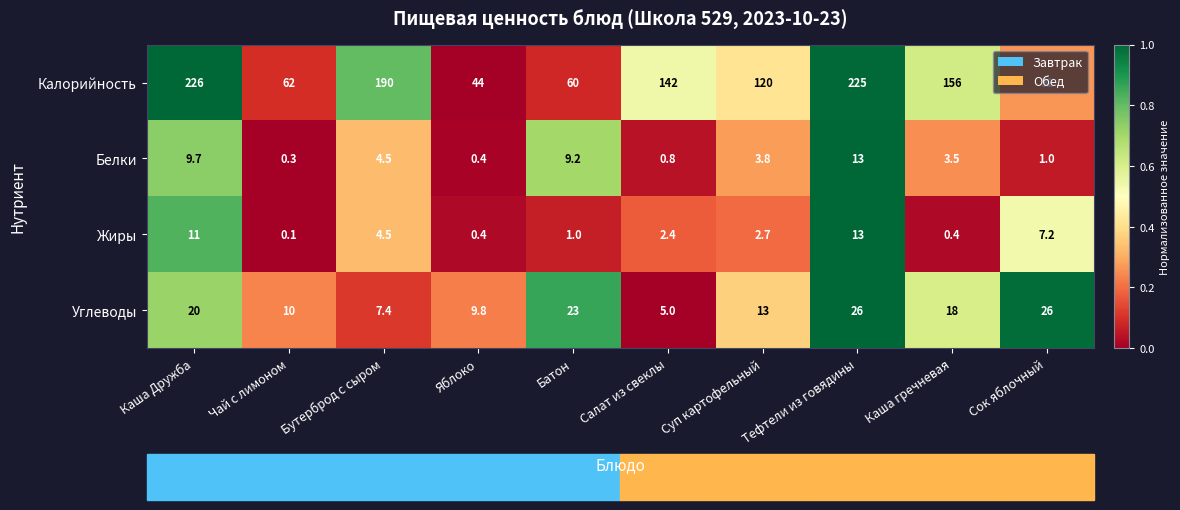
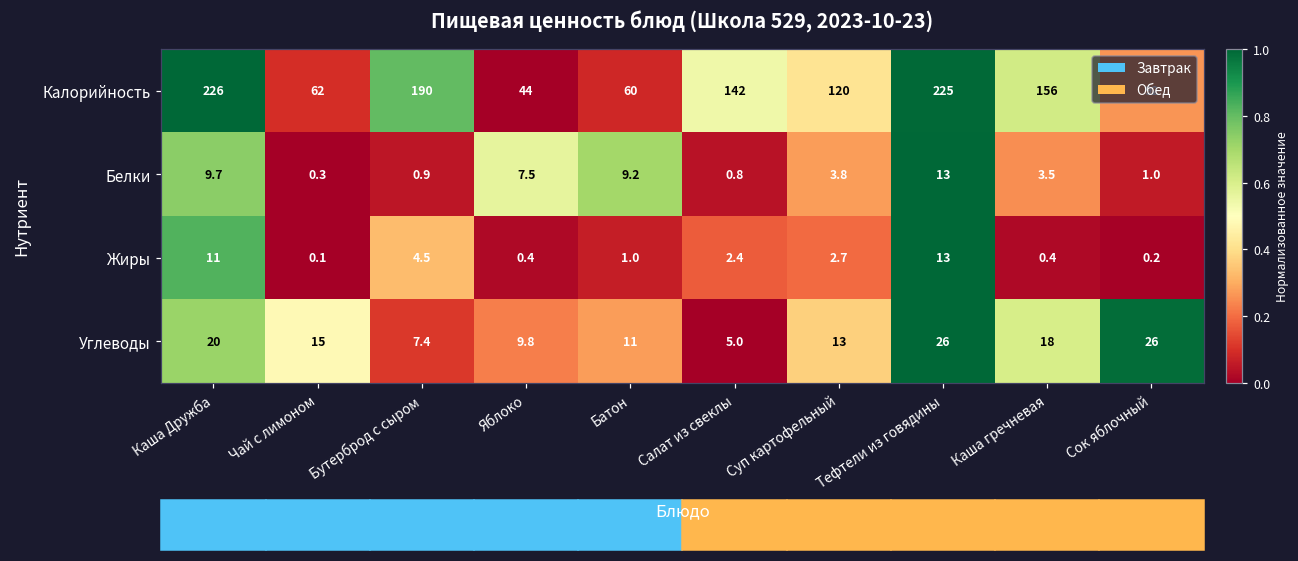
Белки, Бутерброд с сыром: 4.5 -> 0.9
Белки, Яблоко: 0.4 -> 7.5
Жиры, Сок яблочный: 7.2 -> 0.2
Углеводы, Чай с лимоном: 10 -> 15
Углеводы, Батон: 23 -> 11
